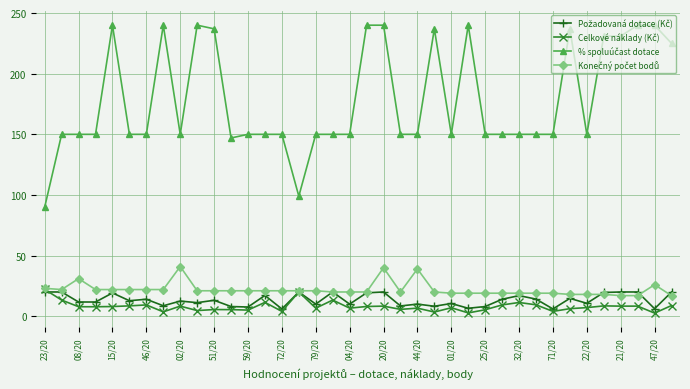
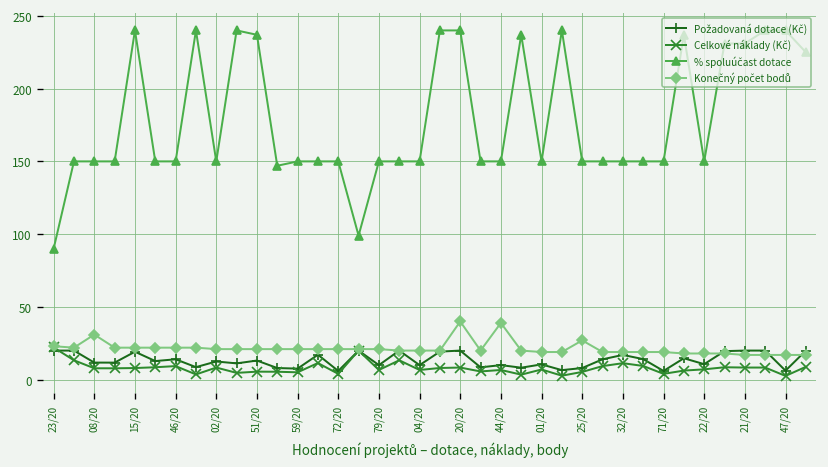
Konečný počet bodů, 02/20: 41 -> 21
Konečný počet bodů, 25/20: 19 -> 27
Konečný počet bodů, 47/20: 26 -> 17
